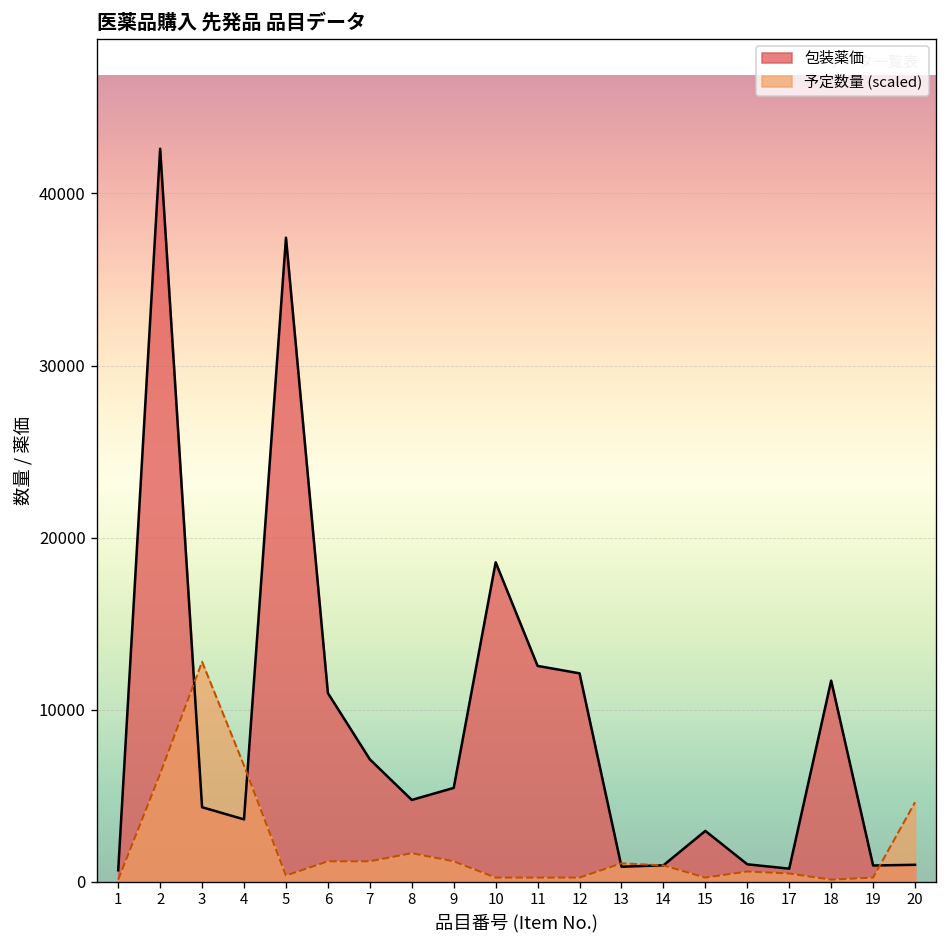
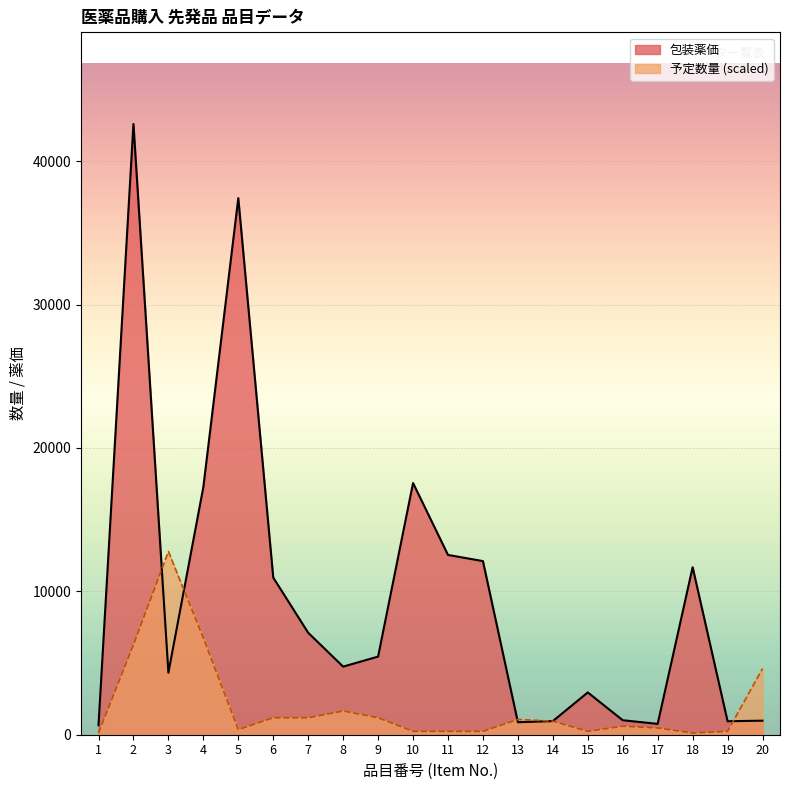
包装薬価, 4: 3600 -> 17300
包装薬価, 10: 18600 -> 17600
